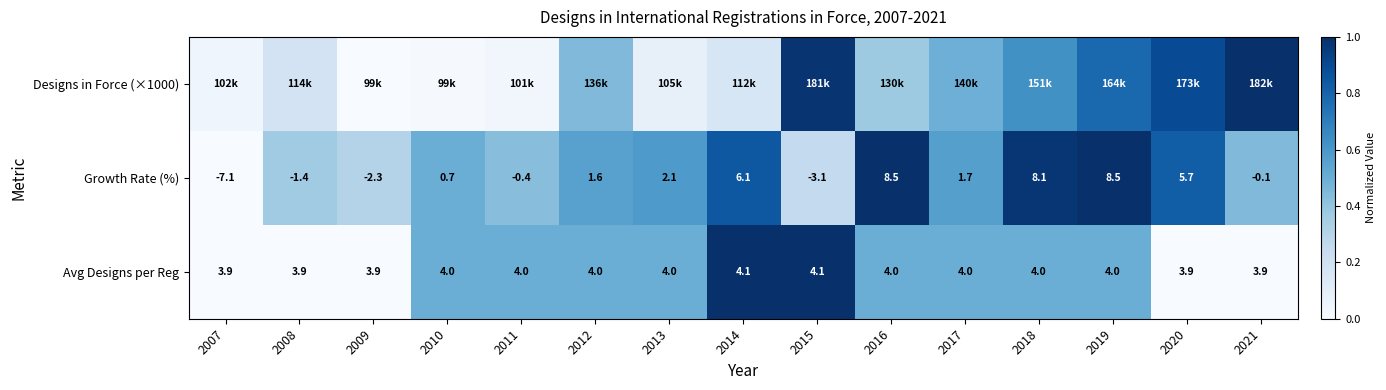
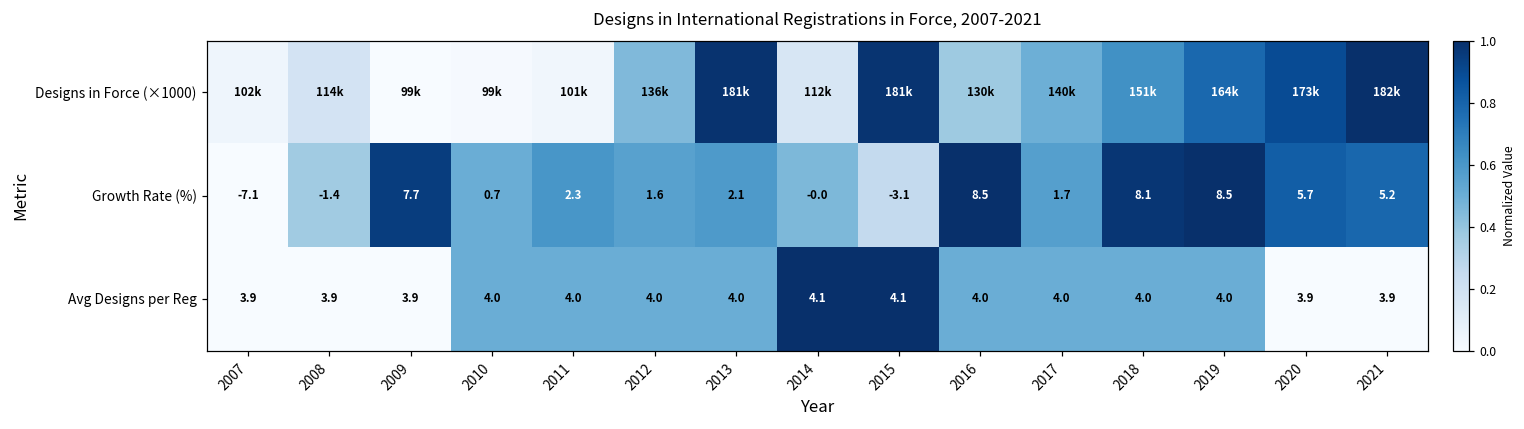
Designs in Force (×1000), 2013: 105k -> 181k
Growth Rate (%), 2009: -2.3 -> 7.7
Growth Rate (%), 2011: -0.4 -> 2.3
Growth Rate (%), 2014: 6.1 -> -0.0
Growth Rate (%), 2021: -0.1 -> 5.2
